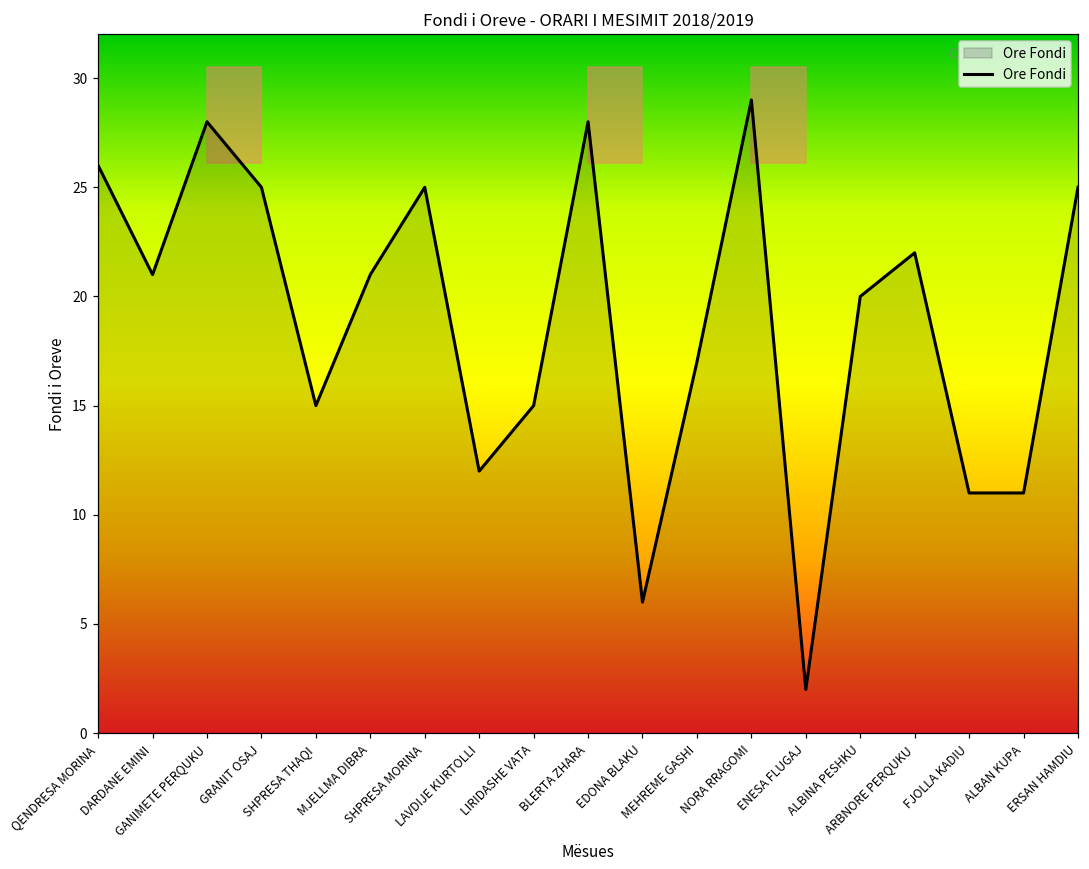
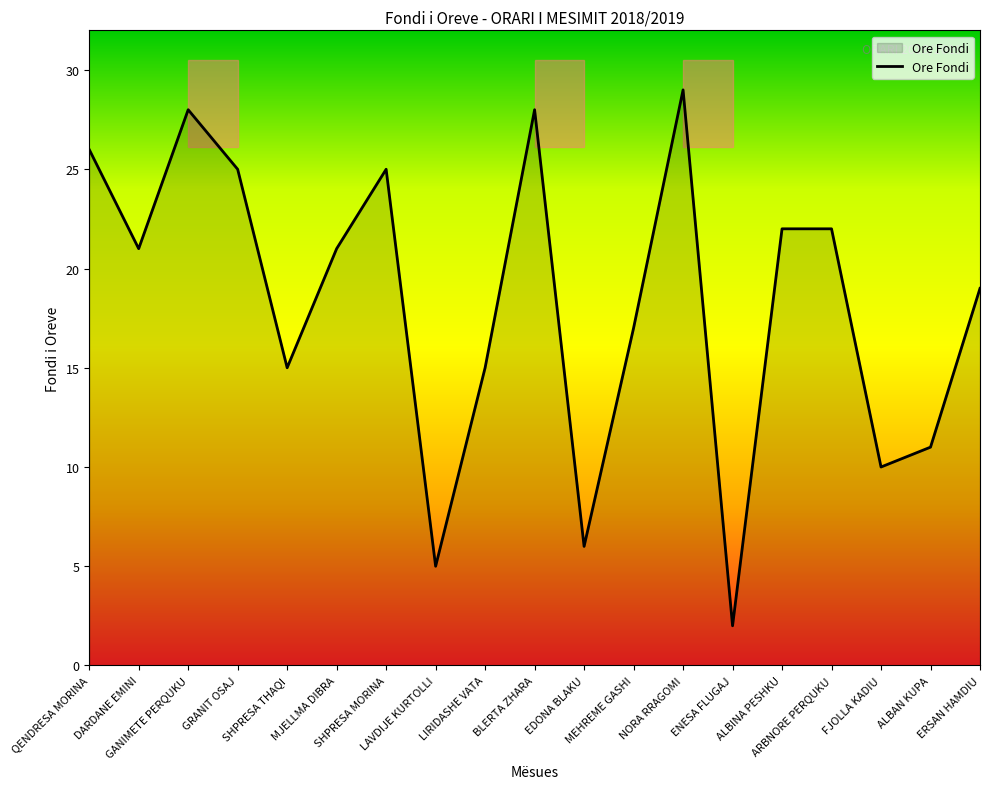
LAVDIJE KURTOLLI: 12 -> 5
ALBINA PESHKU: 20 -> 22
FJOLLA KADIU: 11 -> 10
ERSAN HAMDIU: 25 -> 19
